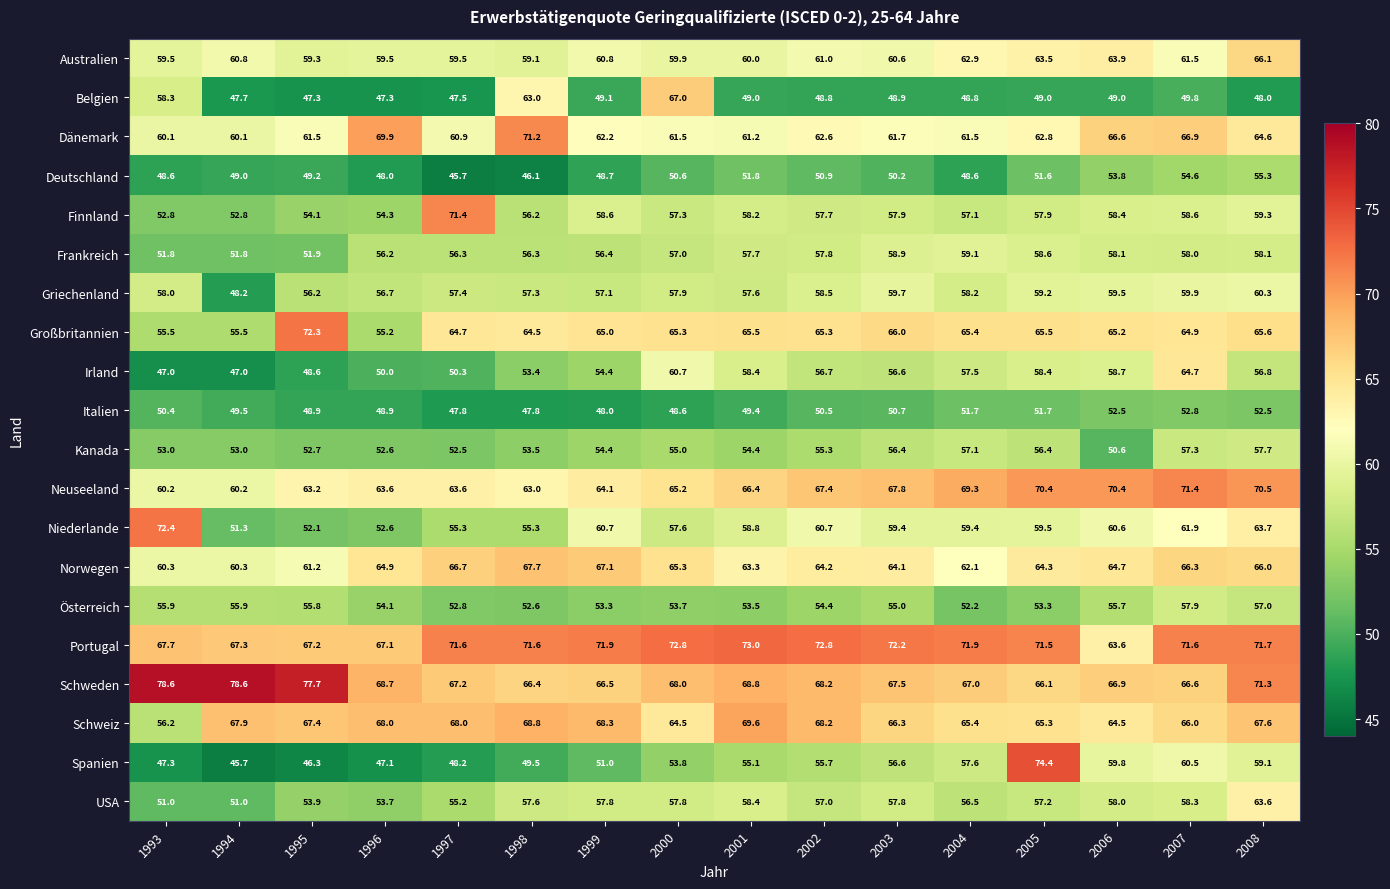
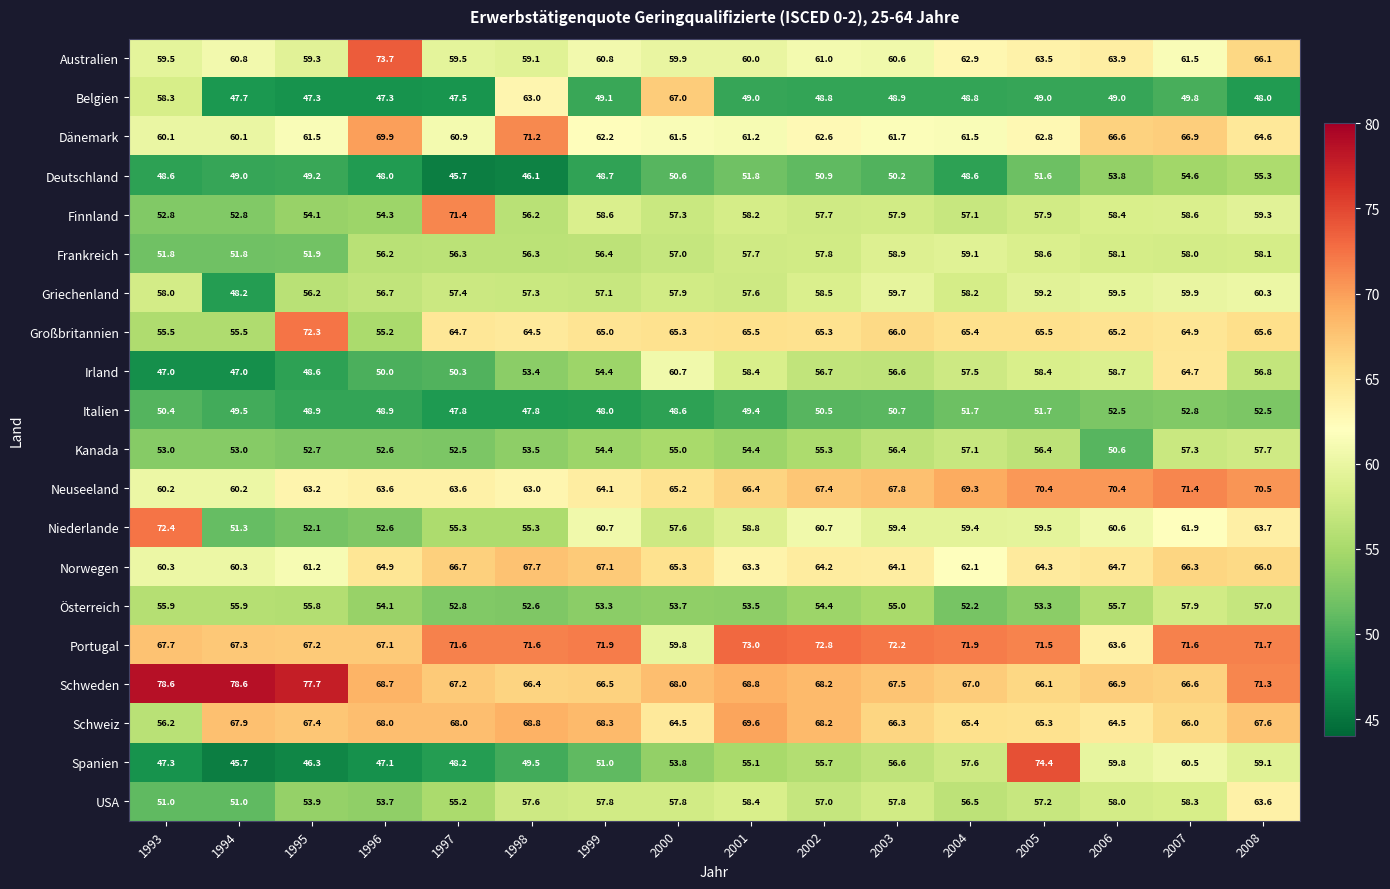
Australien, 1996: 59.5 -> 73.7
Portugal, 2000: 72.8 -> 59.8
